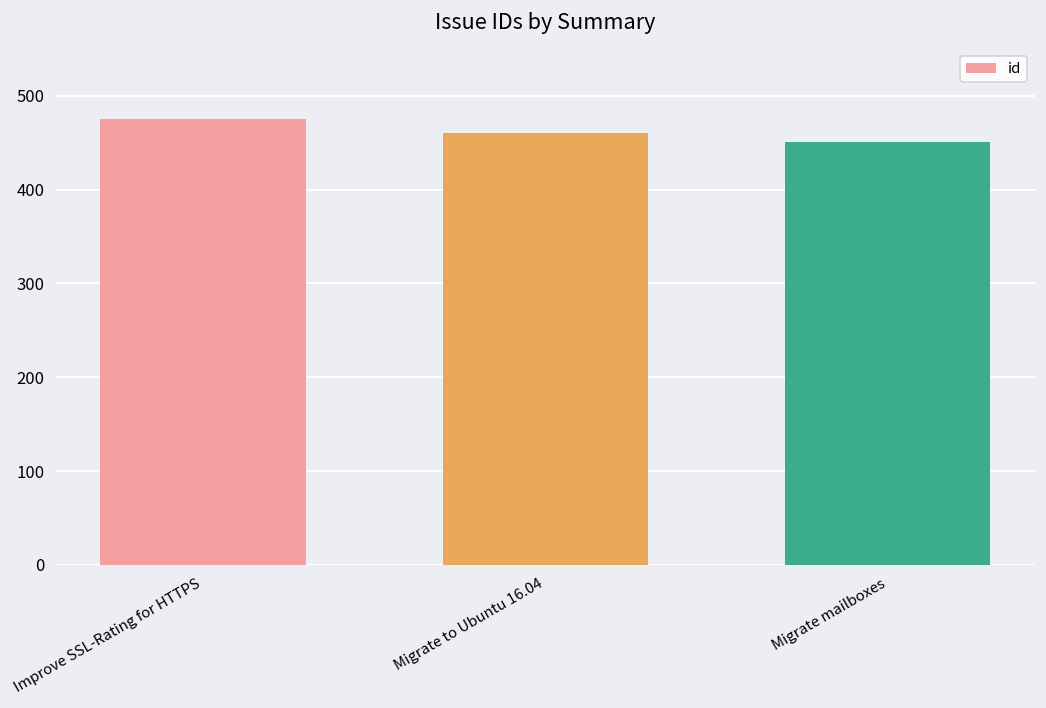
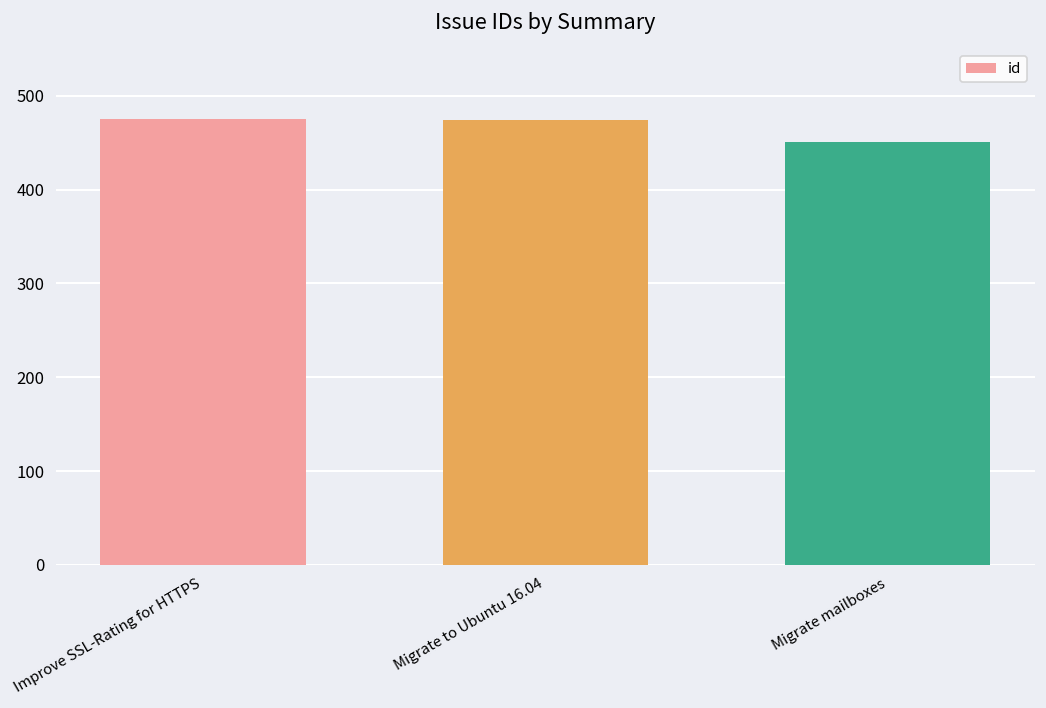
Migrate to Ubuntu 16.04: 460 -> 470
